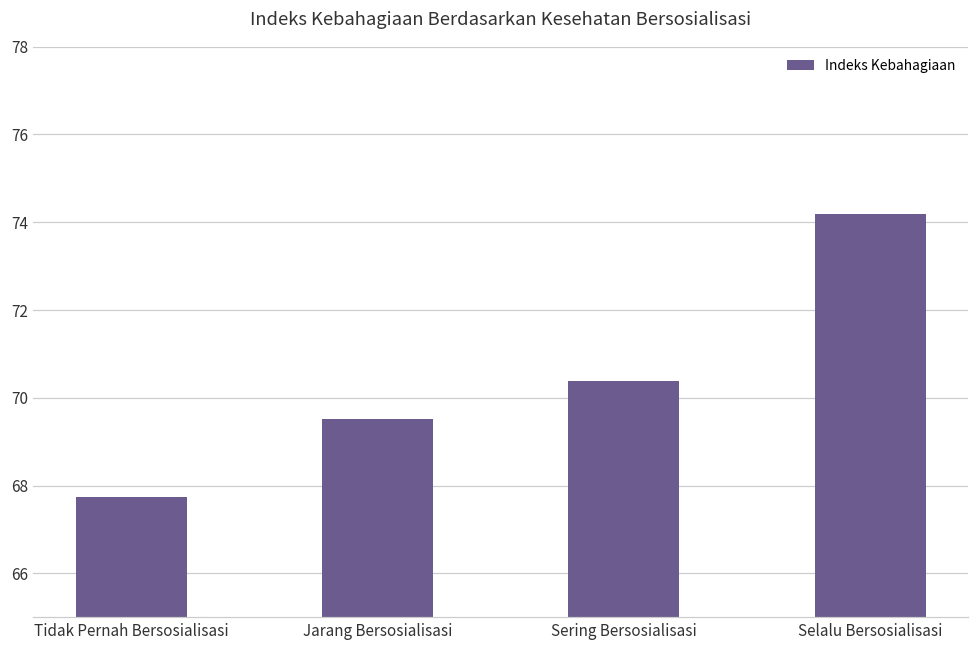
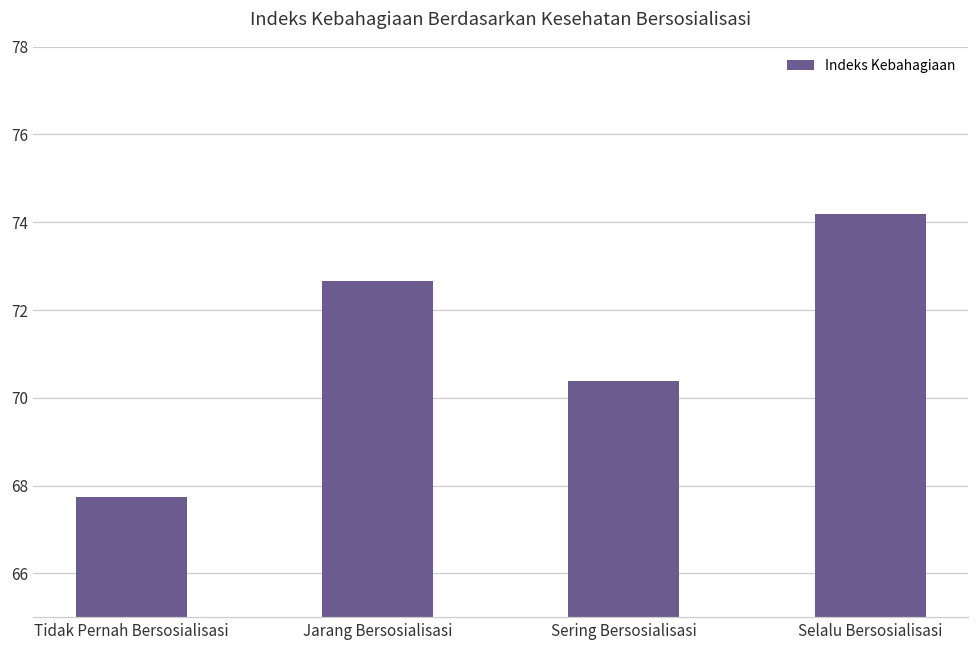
Jarang Bersosialisasi: 69.5 -> 72.7
